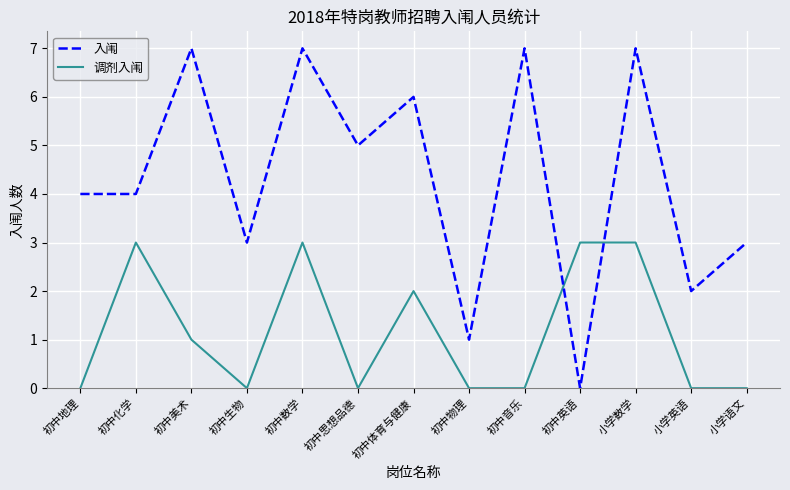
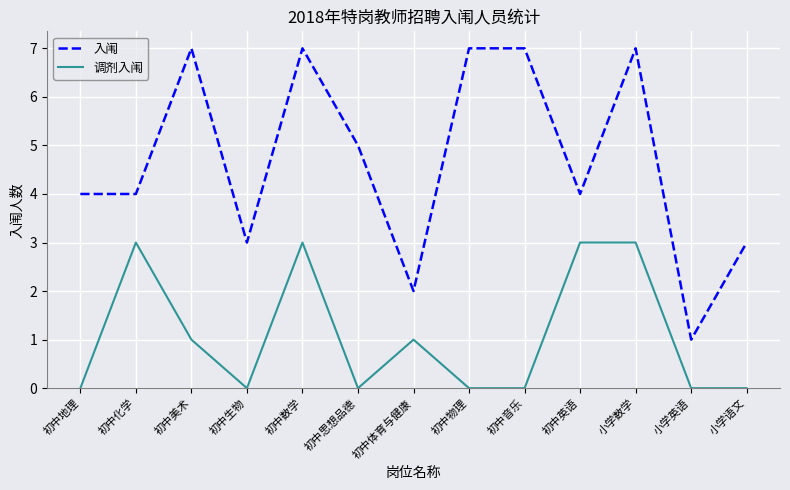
入闱, 初中体育与健康: 6 -> 2
调剂入闱, 初中体育与健康: 2 -> 1
入闱, 初中物理: 1 -> 7
入闱, 初中英语: 0 -> 4
入闱, 小学英语: 2 -> 1
